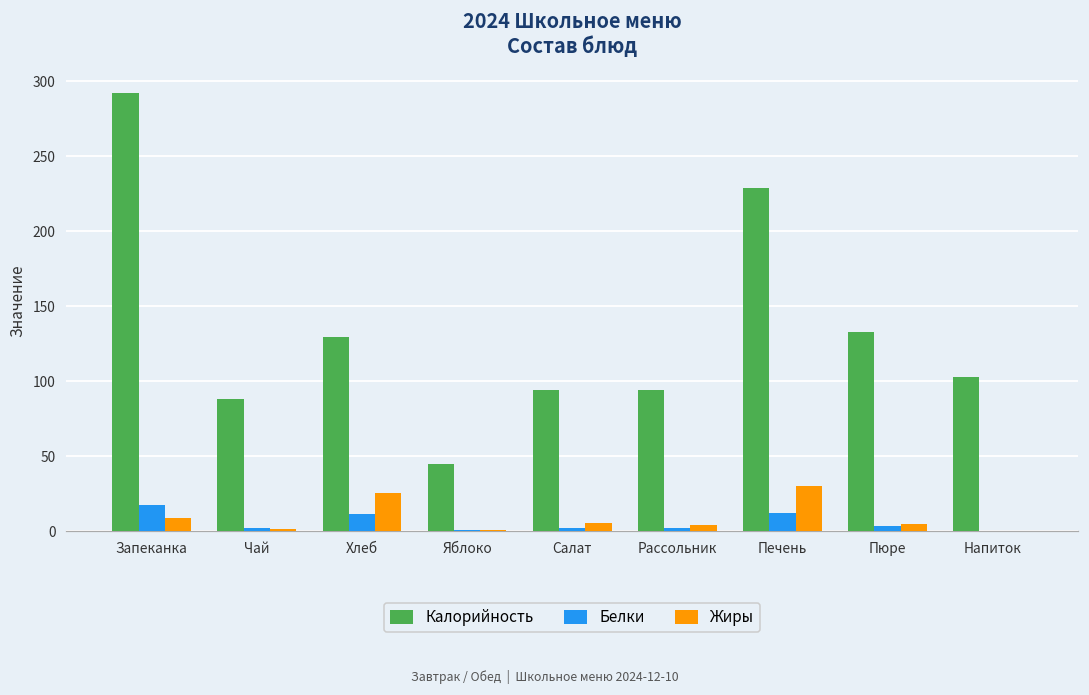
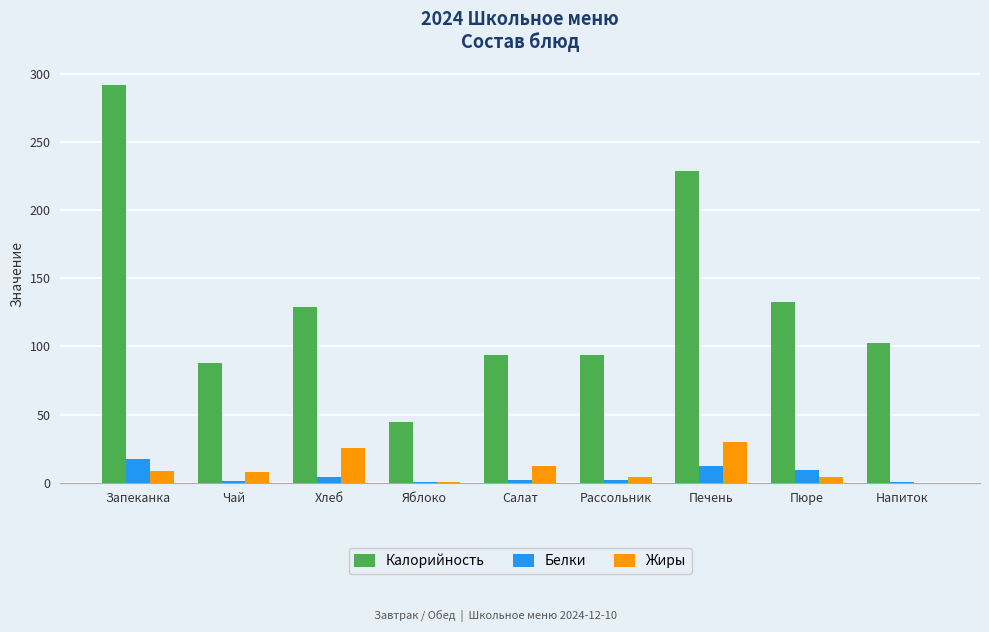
Жиры, Чай: 1 -> 8
Белки, Хлеб: 11 -> 4
Жиры, Салат: 5 -> 12
Белки, Пюре: 3 -> 9
